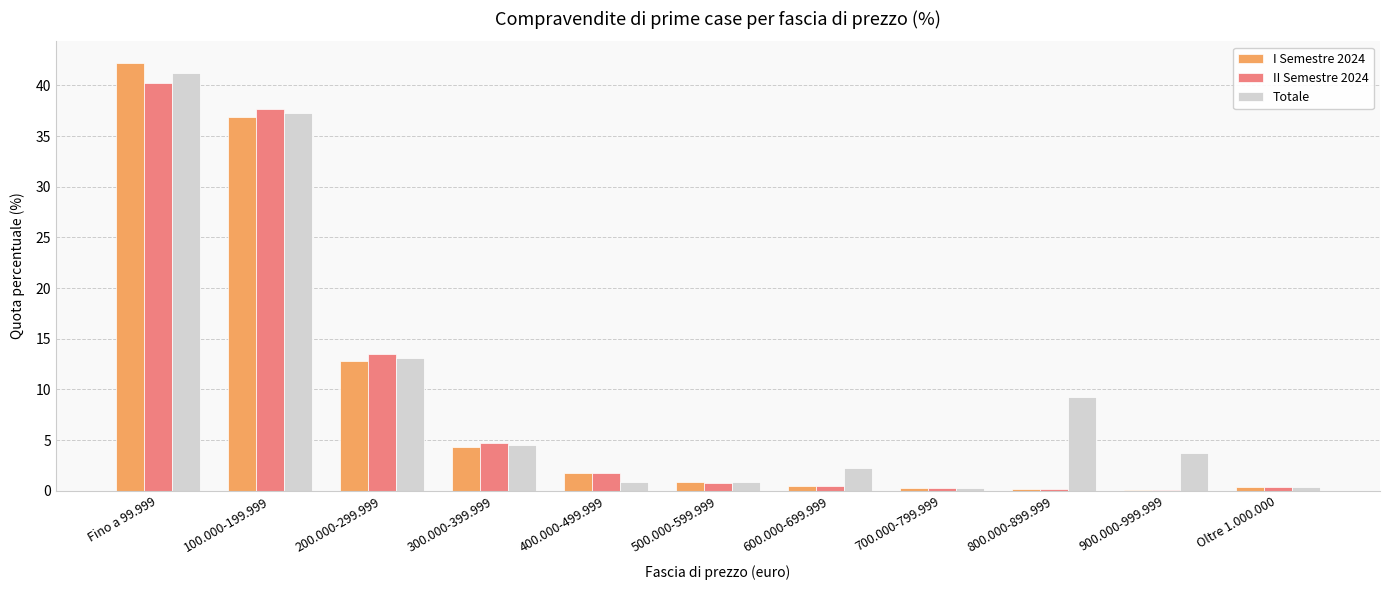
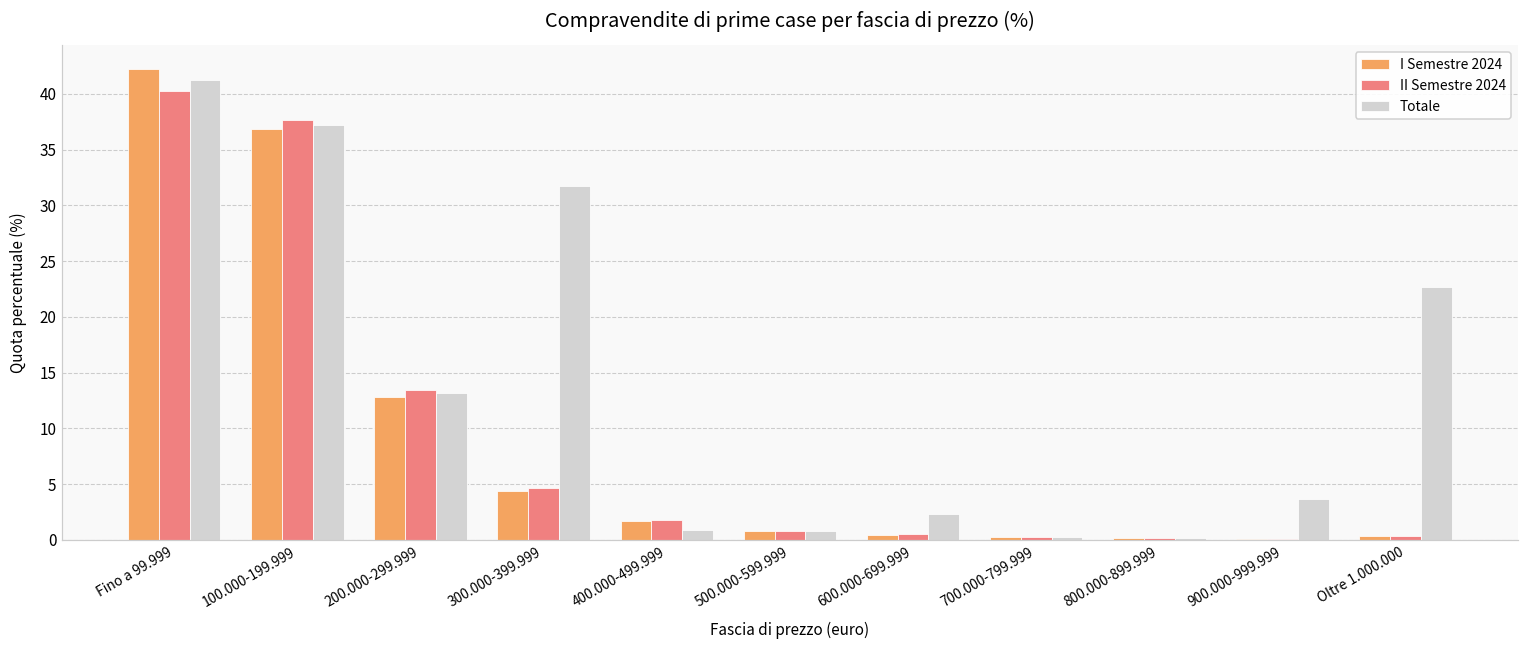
Totale, 300.000-399.999: 4.5 -> 31.8
Totale, 800.000-899.999: 9.2 -> 0.2
Totale, Oltre 1.000.000: 0.3 -> 22.7
